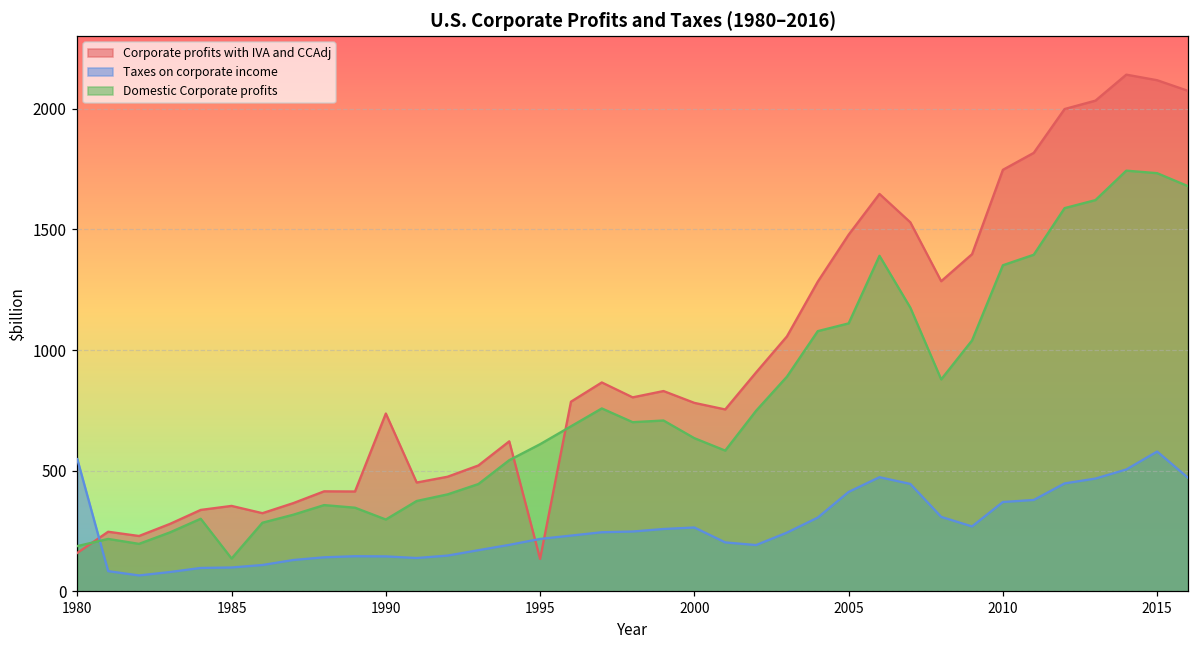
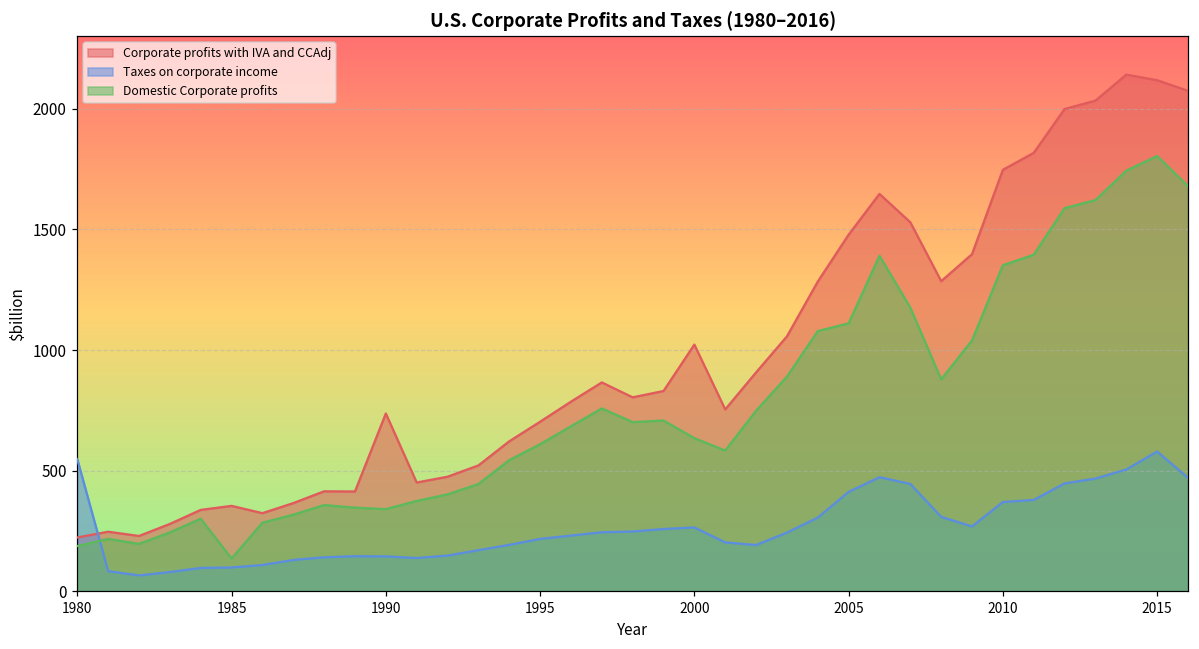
Corporate profits with IVA and CCAdj, 1980: 160 -> 220
Domestic Corporate profits, 1990: 300 -> 340
Corporate profits with IVA and CCAdj, 1995: 140 -> 700
Corporate profits with IVA and CCAdj, 2000: 780 -> 1020
Domestic Corporate profits, 2015: 1730 -> 1800
